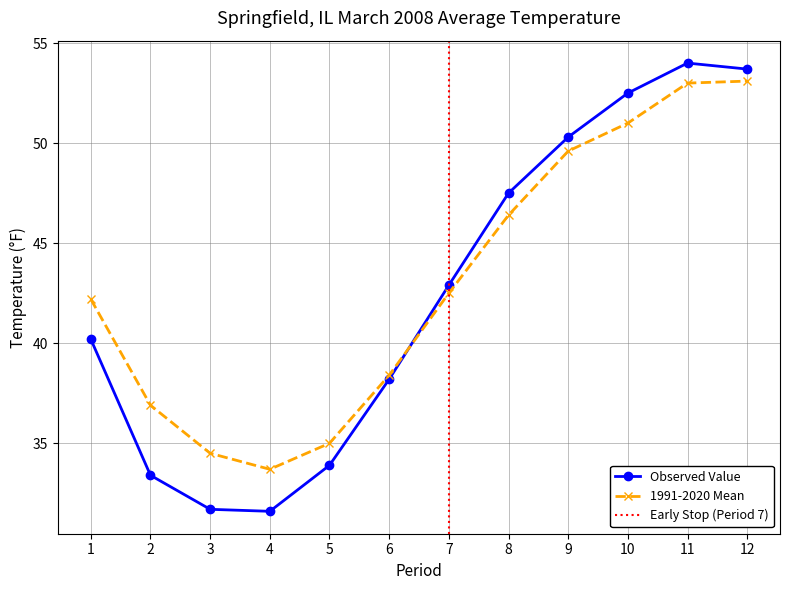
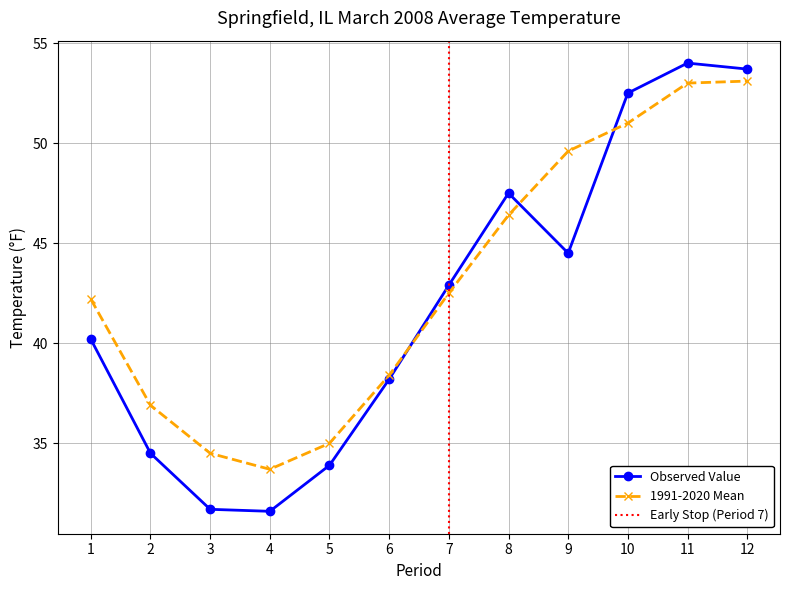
Observed Value, 2: 33.4 -> 34.5
Observed Value, 9: 50.3 -> 44.5
